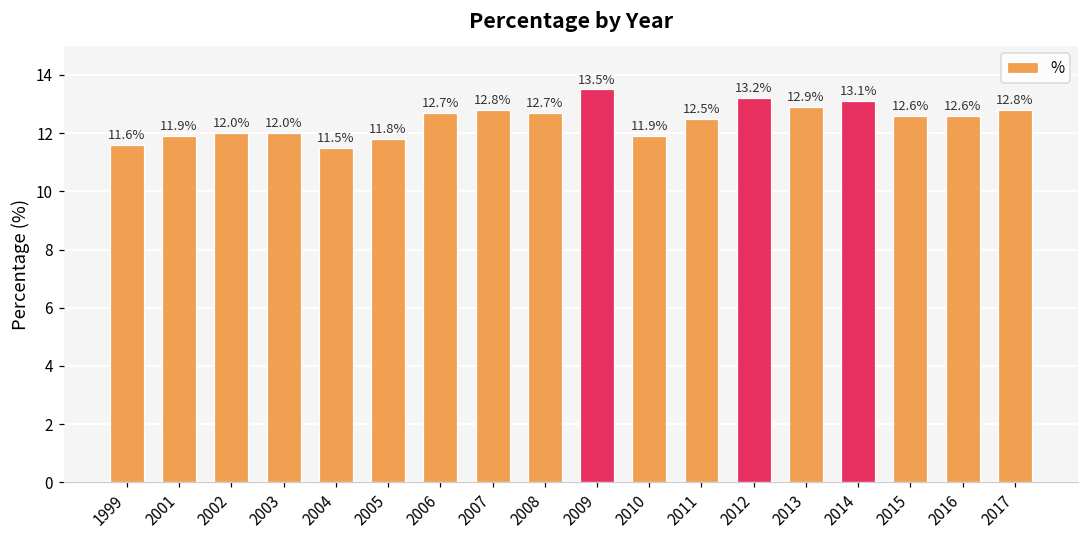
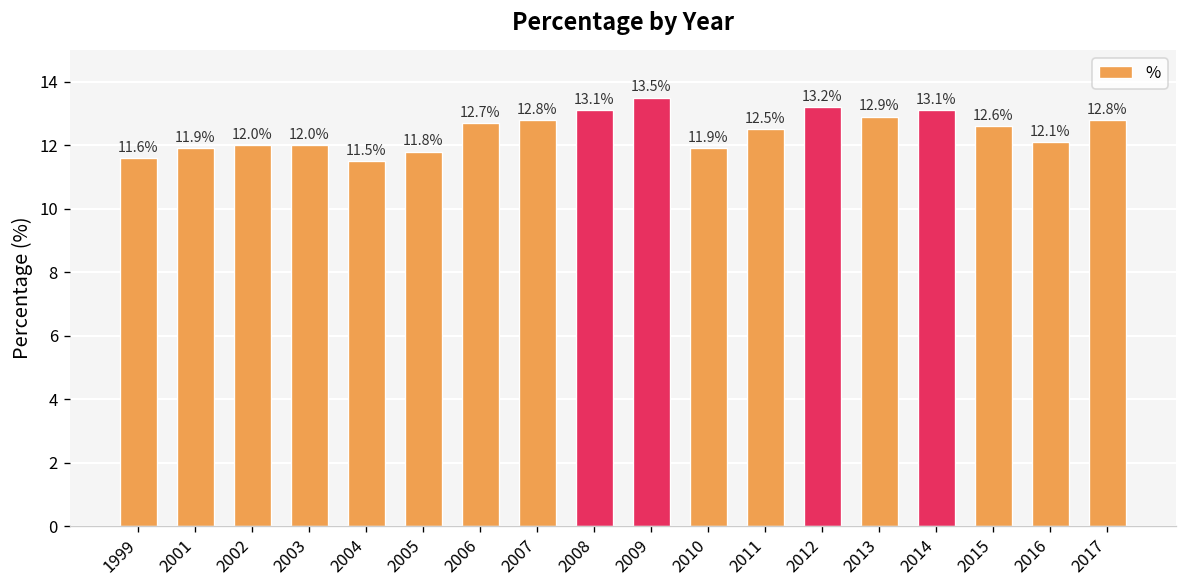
2008: 12.7% -> 13.1%
2016: 12.6% -> 12.1%
